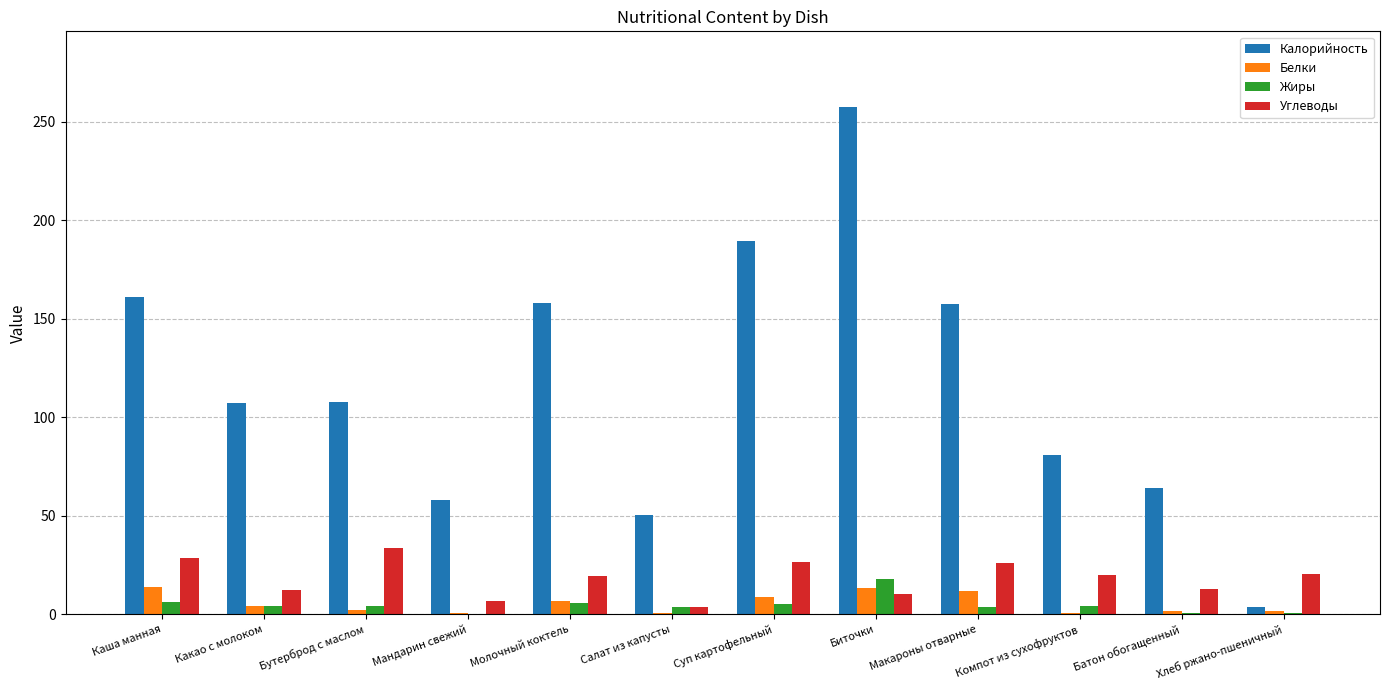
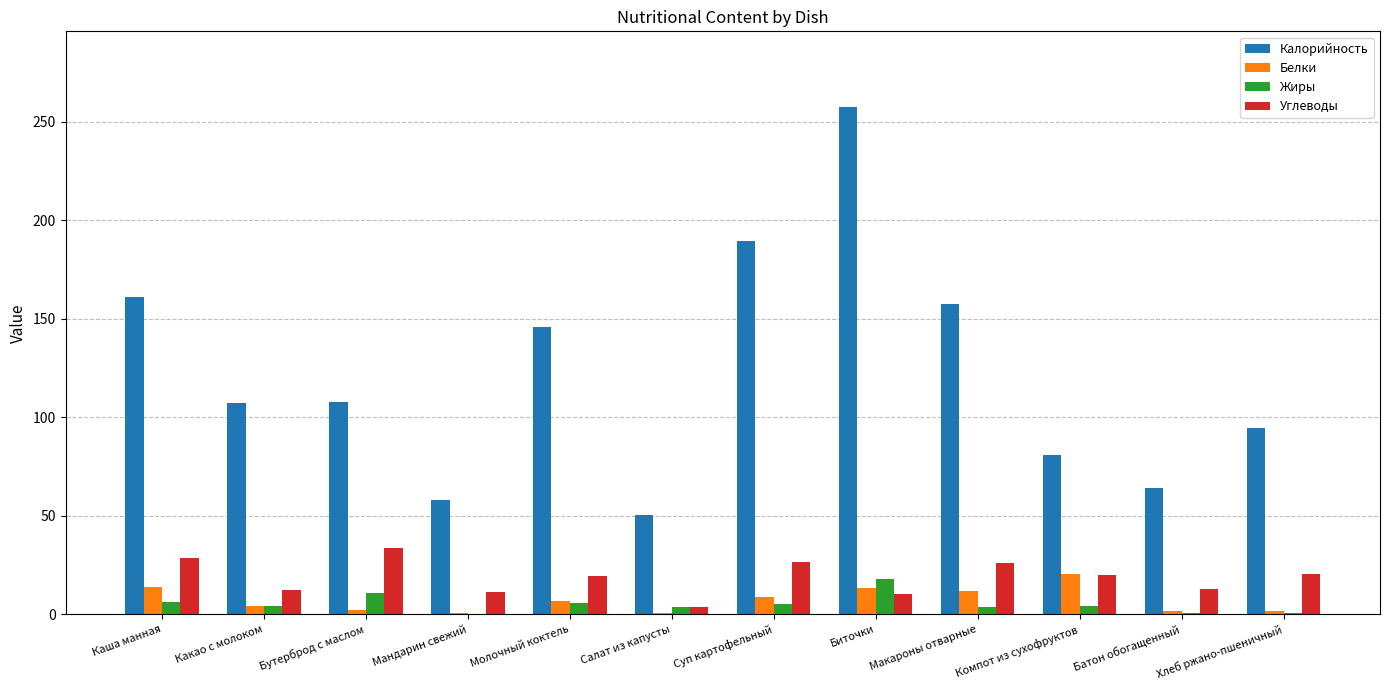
Жиры, Бутерброд с маслом: 4 -> 11
Углеводы, Мандарин свежий: 7 -> 12
Калорийность, Молочный коктель: 158 -> 146
Белки, Компот из сухофруктов: 1 -> 20
Калорийность, Хлеб ржано-пшеничный: 4 -> 94
